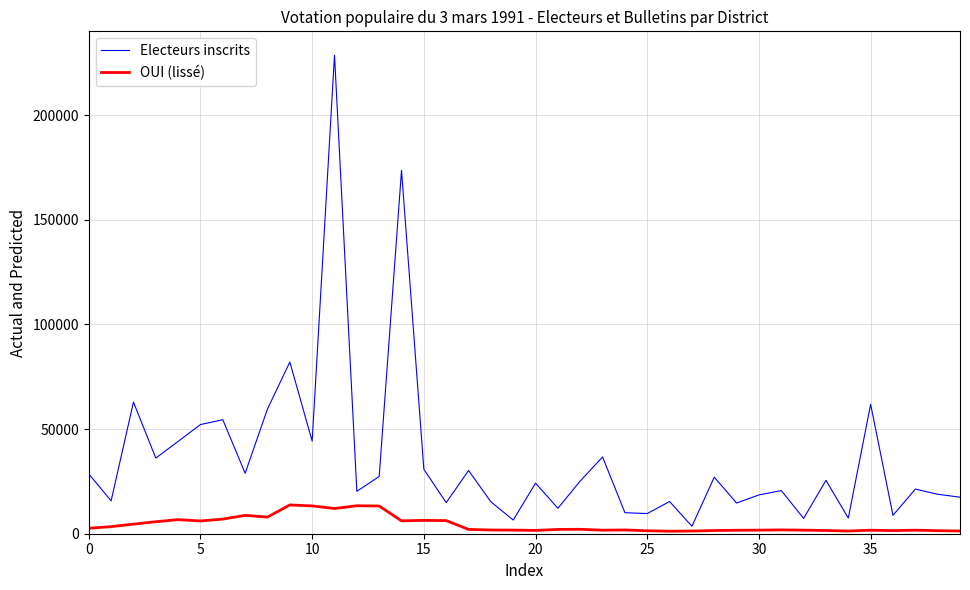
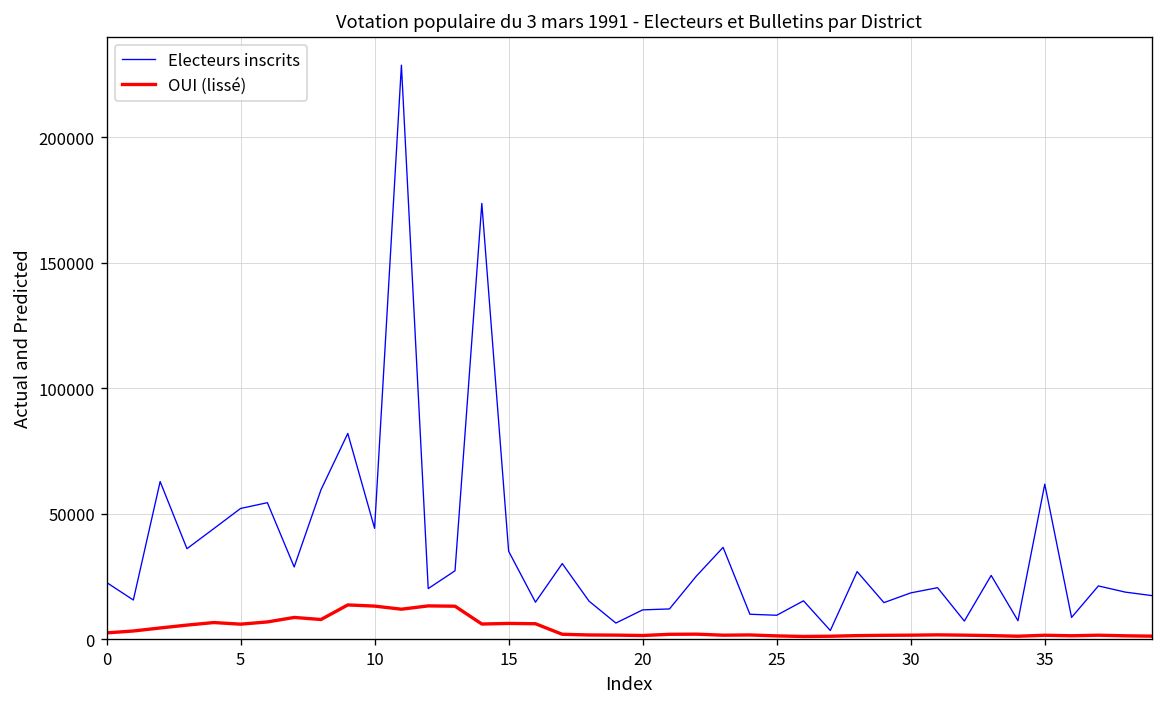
Electeurs inscrits, 0: 29000 -> 23000
Electeurs inscrits, 15: 31000 -> 35000
Electeurs inscrits, 20: 24000 -> 12000
